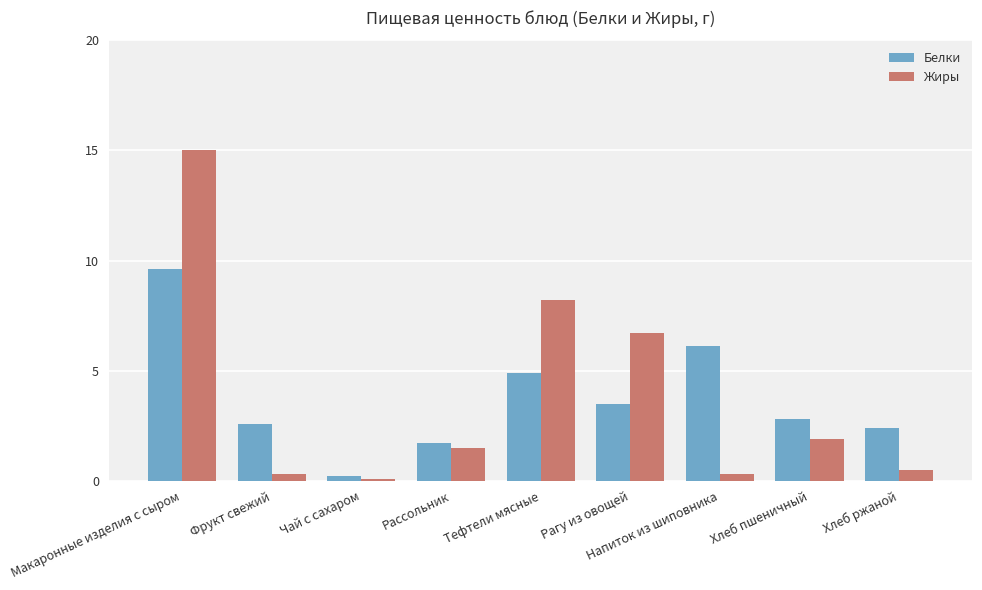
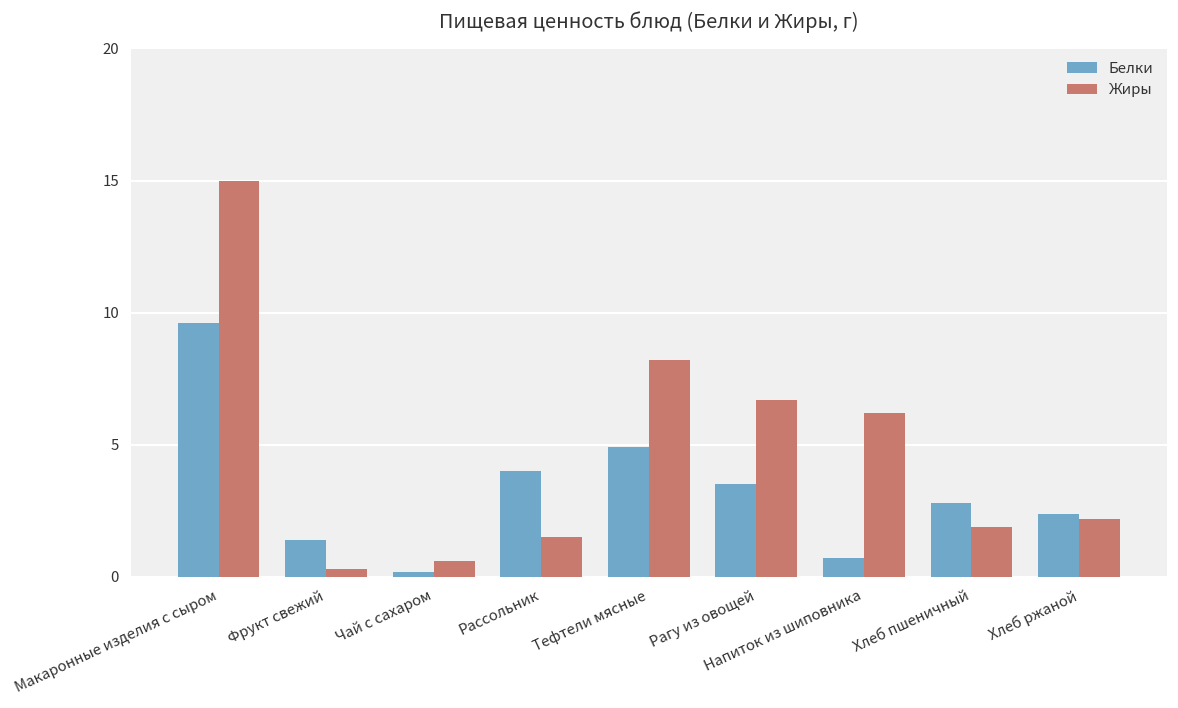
Белки, Фрукт свежий: 2.6 -> 1.4
Жиры, Чай с сахаром: 0.1 -> 0.6
Белки, Рассольник: 1.7 -> 4.0
Белки, Напиток из шиповника: 6.1 -> 0.7
Жиры, Напиток из шиповника: 0.3 -> 6.2
Жиры, Хлеб ржаной: 0.5 -> 2.2
